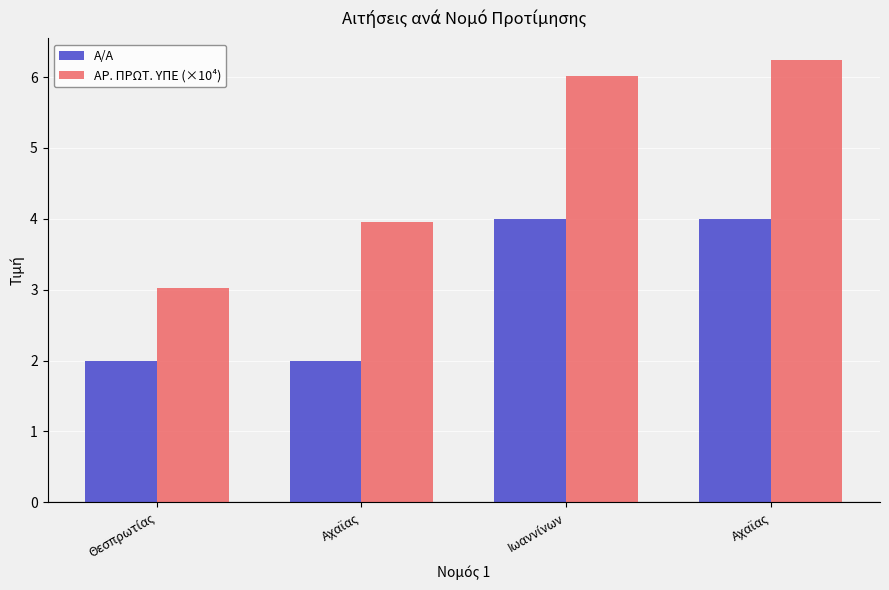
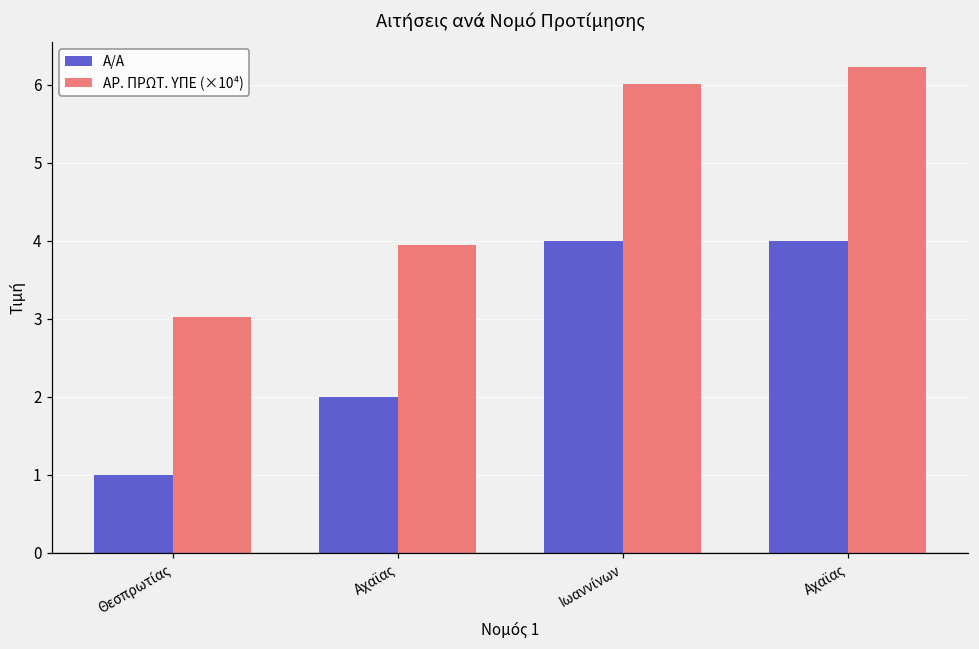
Α/Α, Θεσπρωτίας: 2 -> 1
